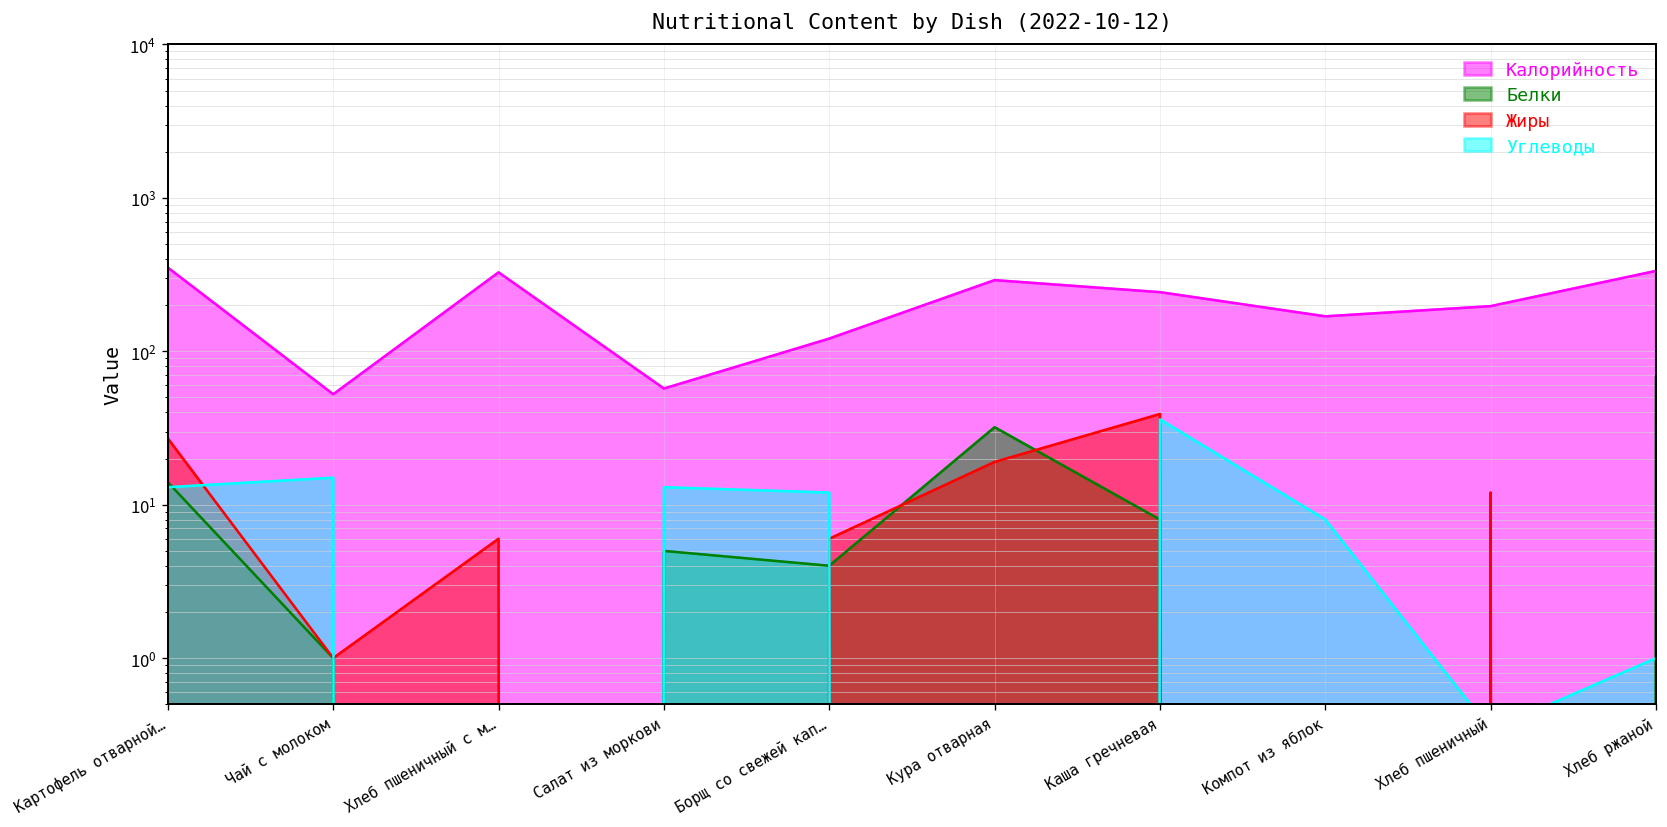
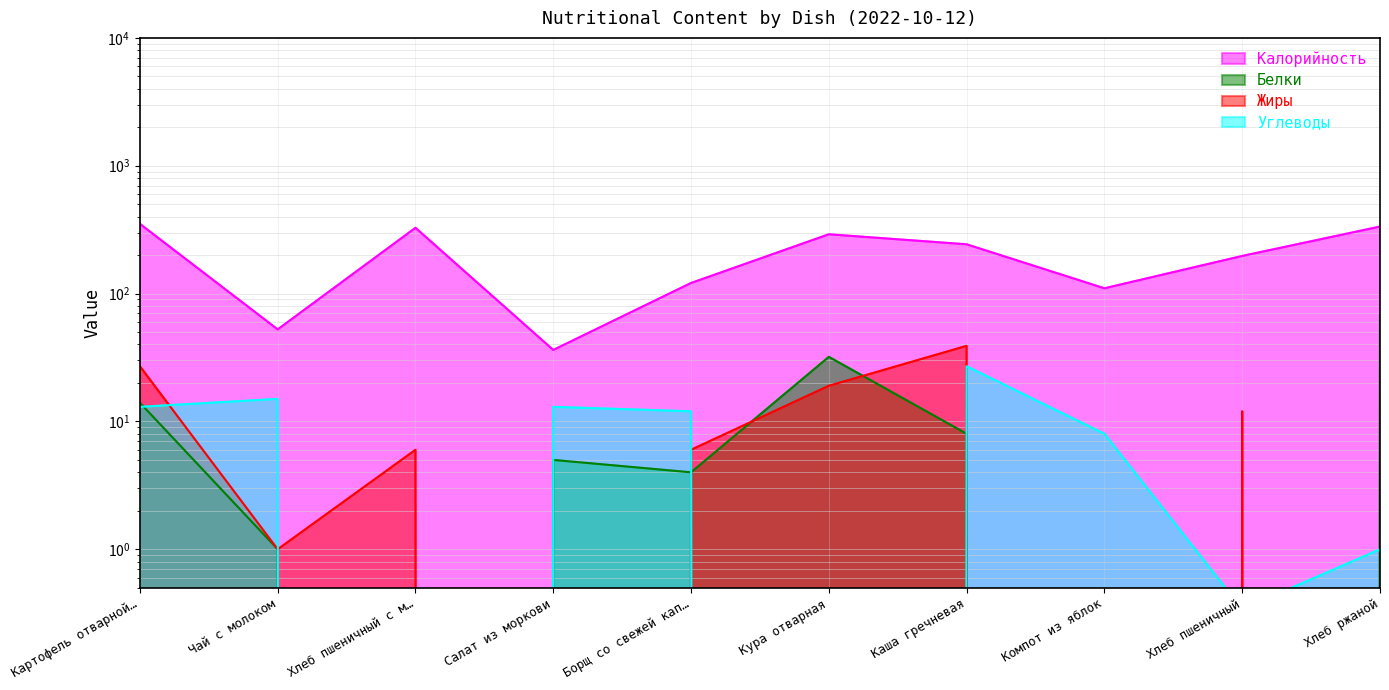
Калорийность, Салат из моркови: 60 -> 36
Углеводы, Каша гречневая: 36 -> 27
Калорийность, Компот из яблок: 170 -> 110
